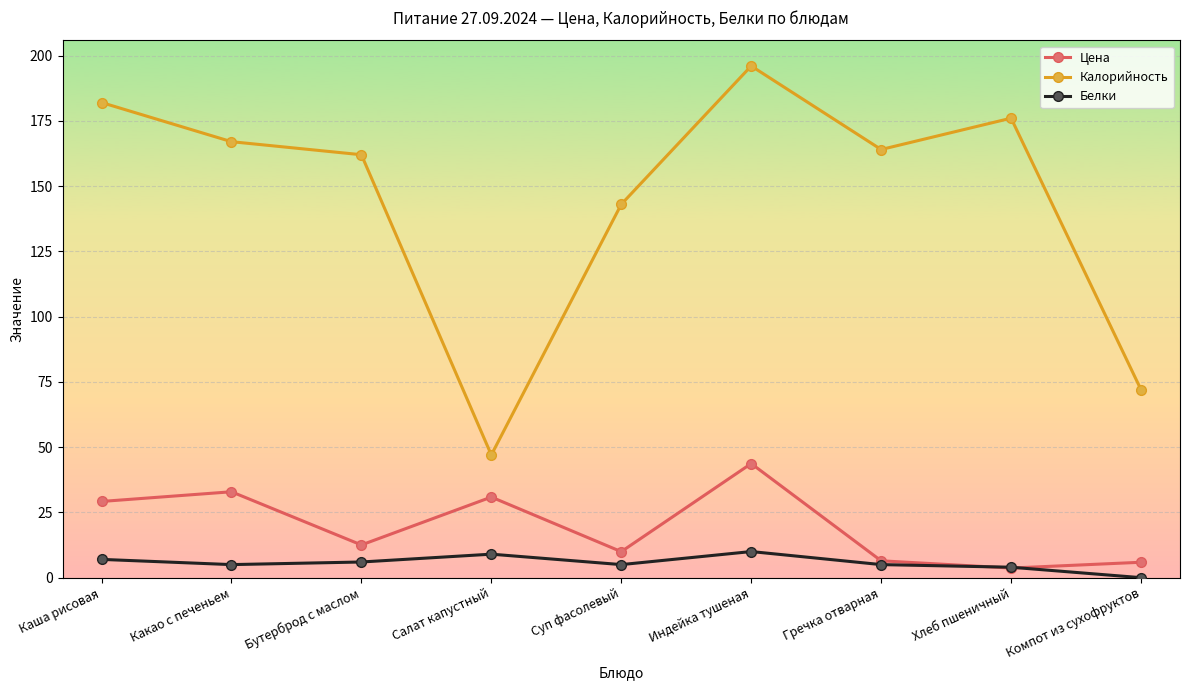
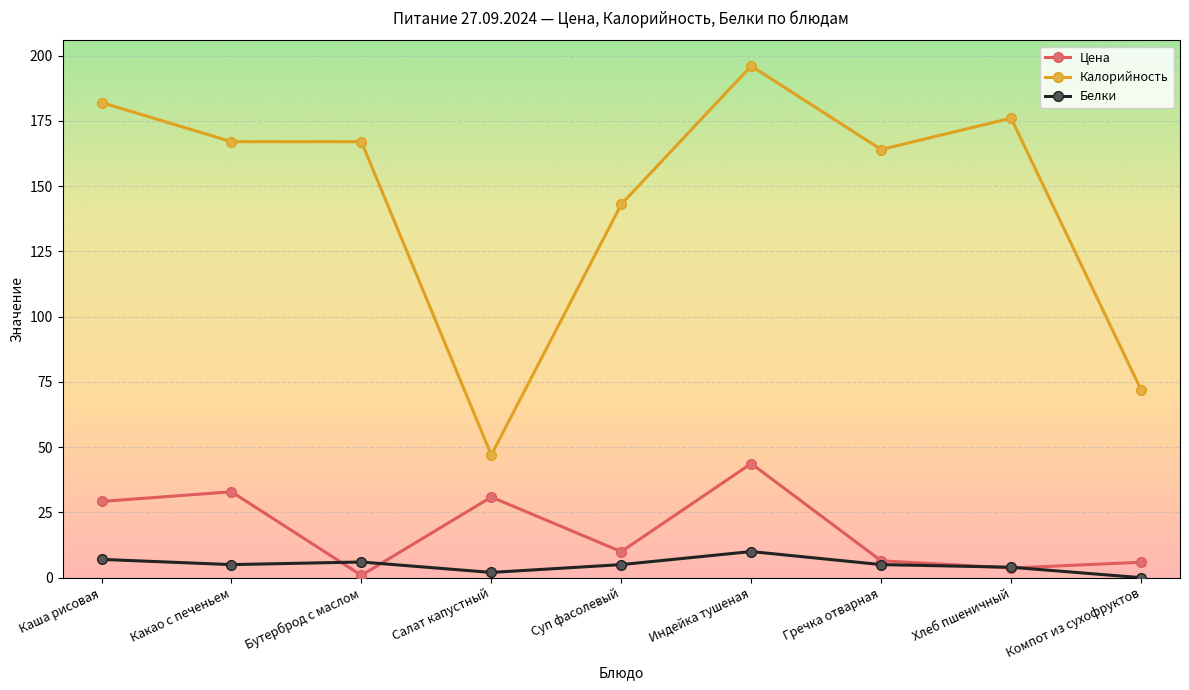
Цена, Бутерброд с маслом: 13 -> 1
Калорийность, Бутерброд с маслом: 162 -> 167
Белки, Салат капустный: 9 -> 2
